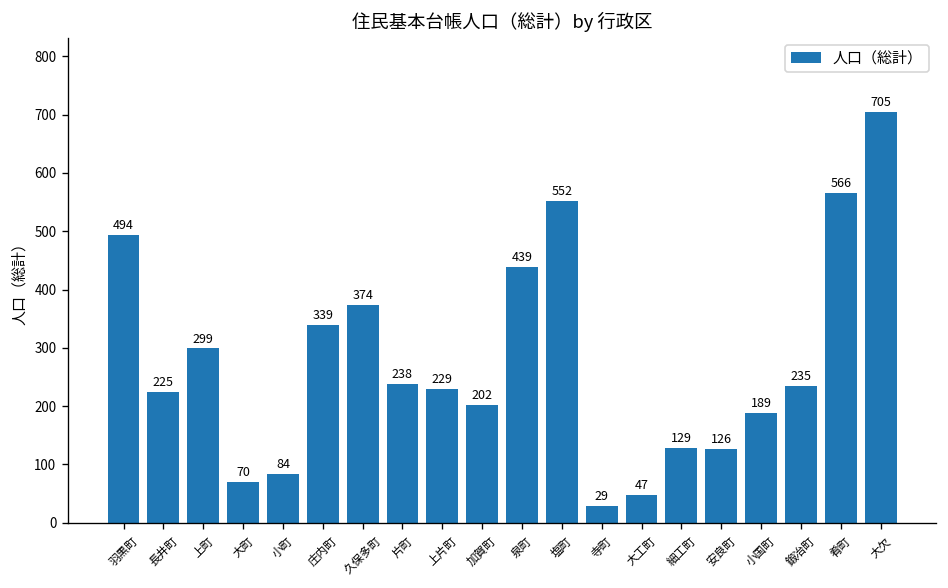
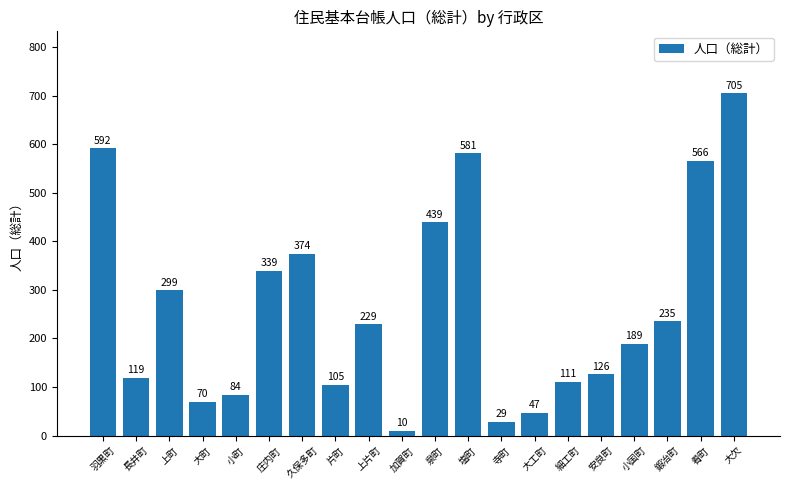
羽黒町: 494 -> 592
長井町: 225 -> 119
片町: 238 -> 105
加賀町: 202 -> 10
塩町: 552 -> 581
細工町: 129 -> 111
